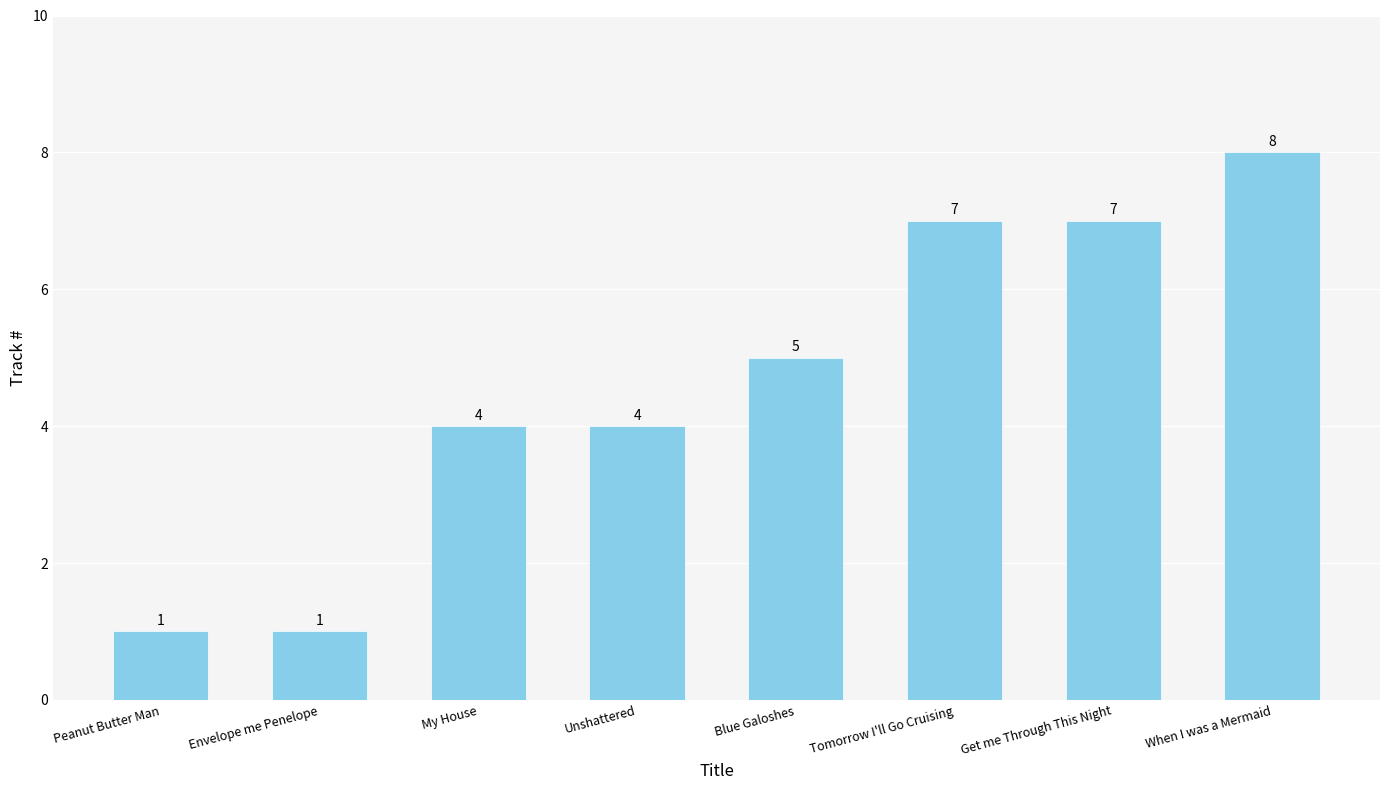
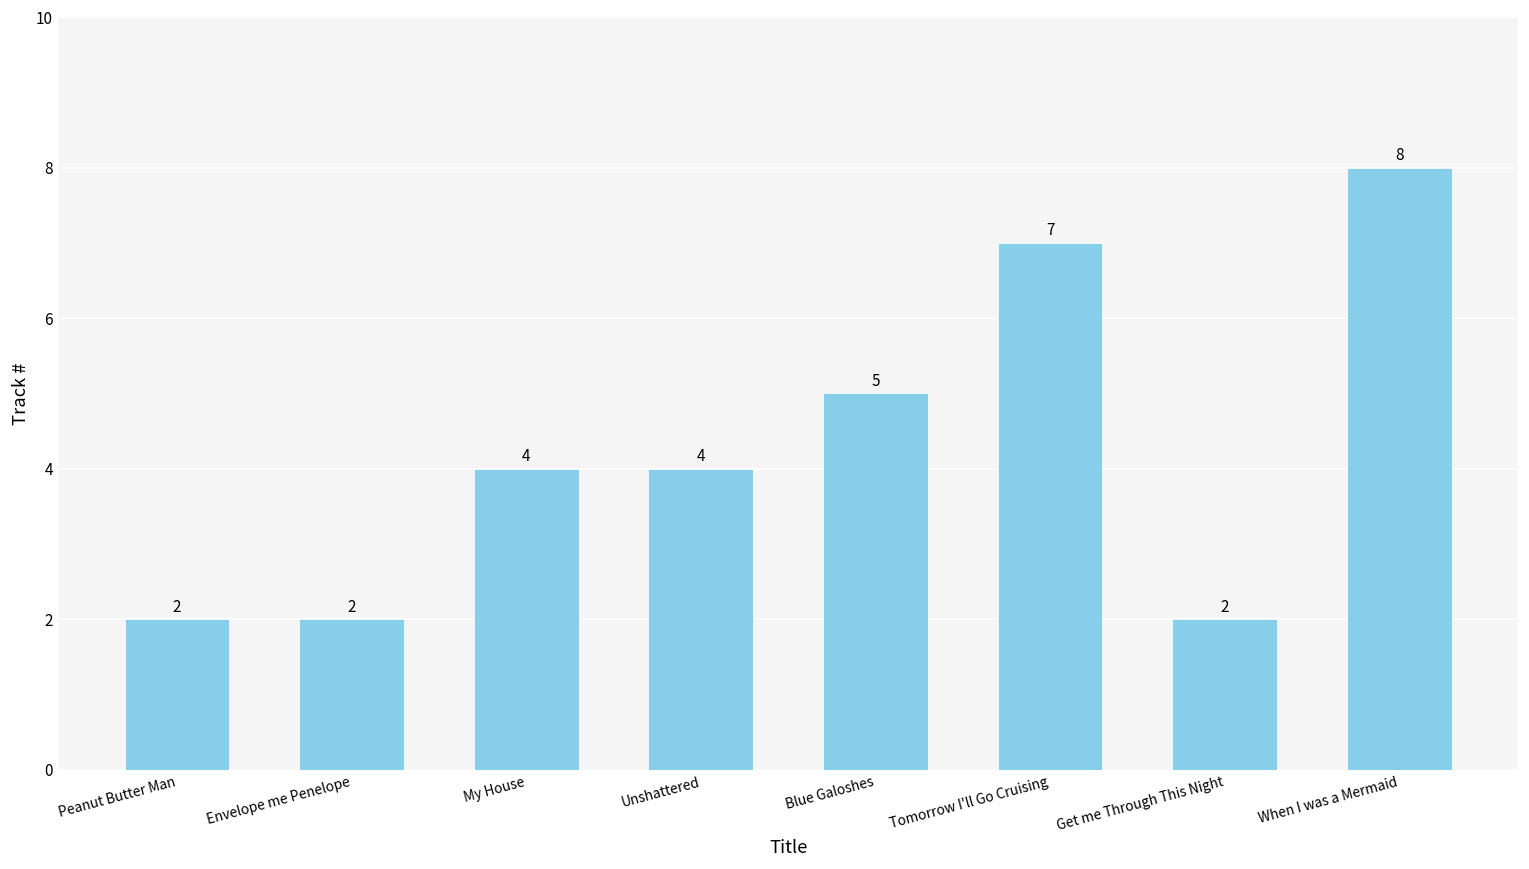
Peanut Butter Man: 1 -> 2
Envelope me Penelope: 1 -> 2
Get me Through This Night: 7 -> 2
